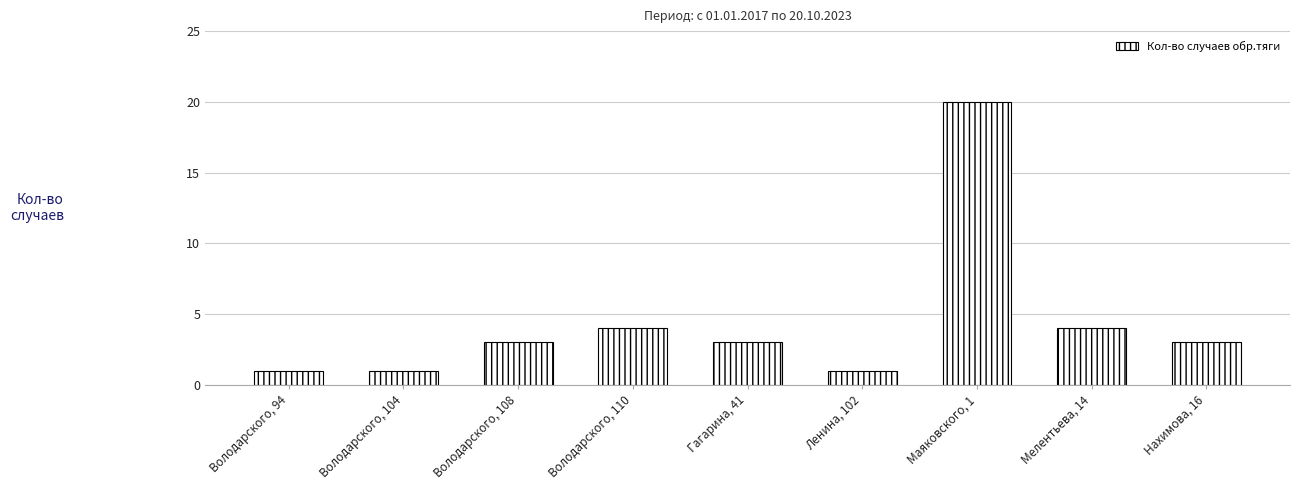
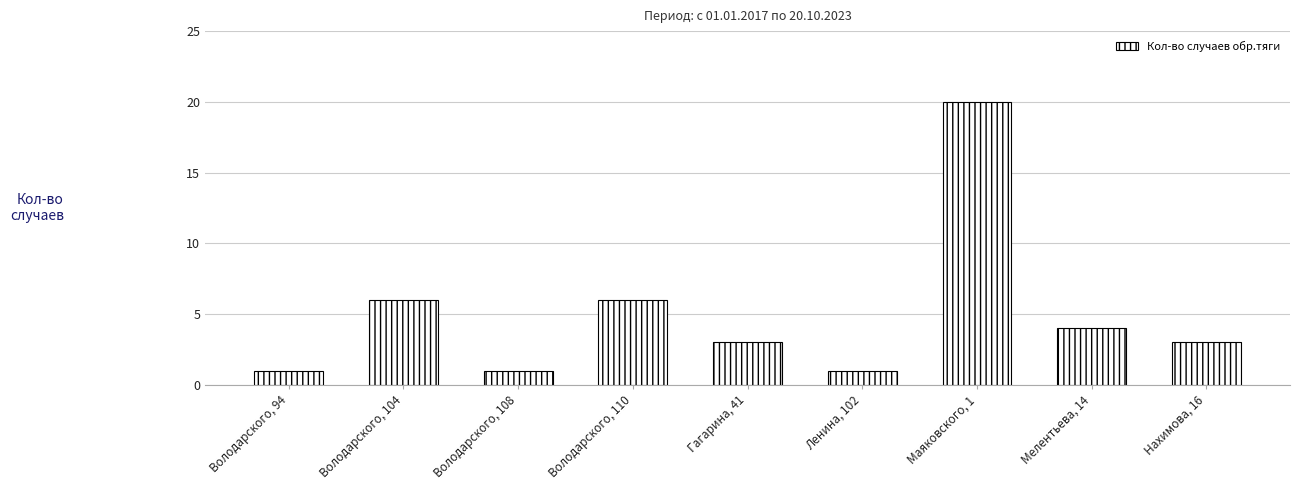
Володарского, 104: 1 -> 6
Володарского, 108: 3 -> 1
Володарского, 110: 4 -> 6
